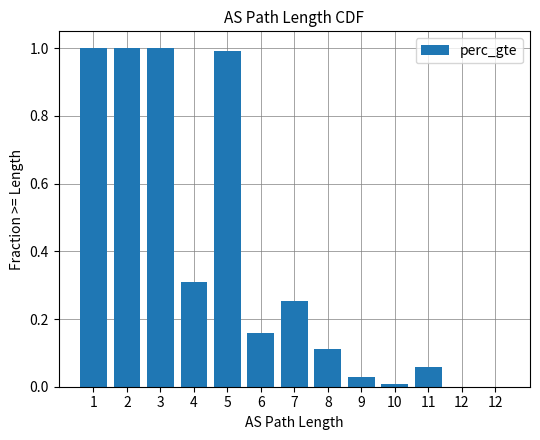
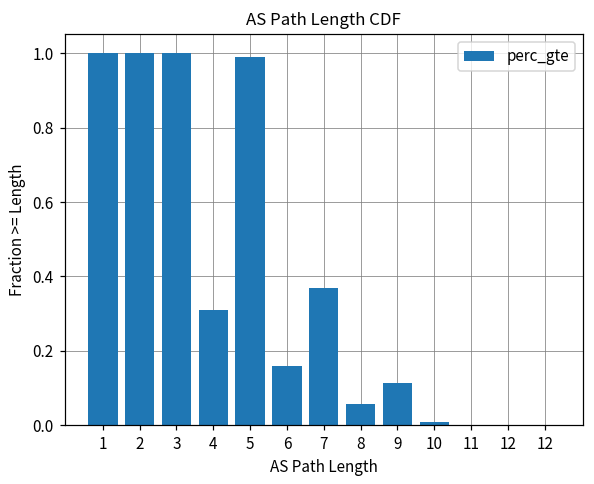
7: 0.25 -> 0.37
8: 0.11 -> 0.06
9: 0.03 -> 0.11
11: 0.06 -> 0.00
